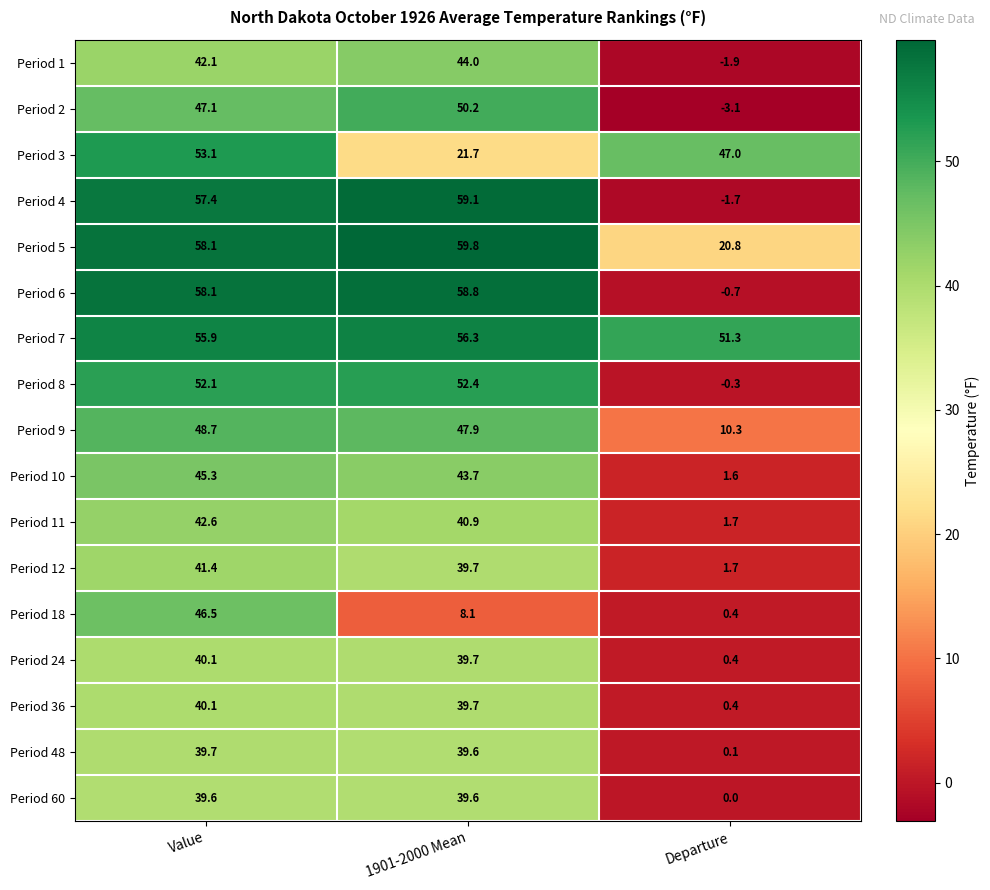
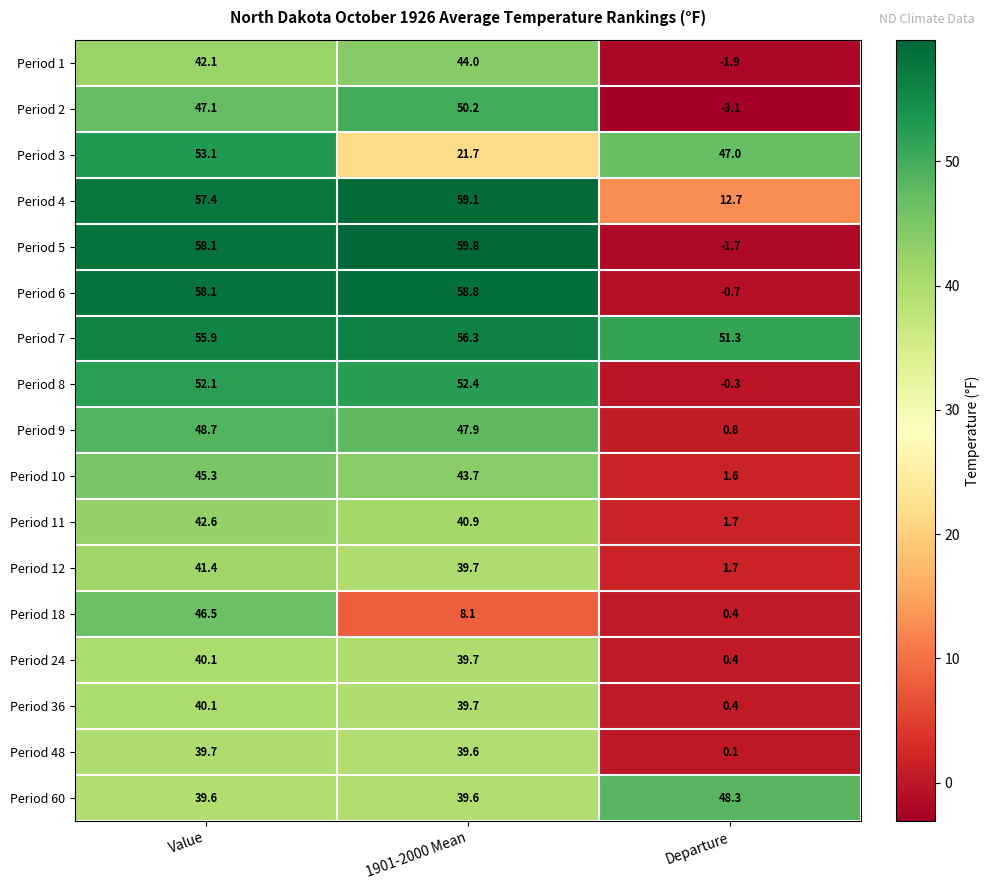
Period 4, Departure: -1.7 -> 12.7
Period 5, Departure: 20.8 -> -1.7
Period 9, Departure: 10.3 -> 0.8
Period 60, Departure: 0.0 -> 48.3
